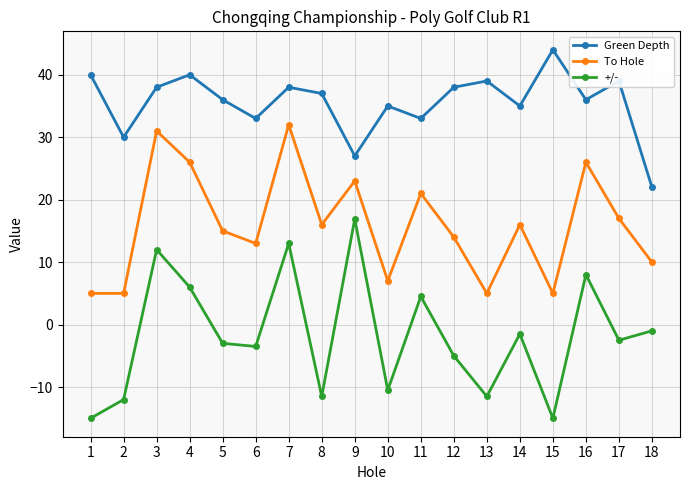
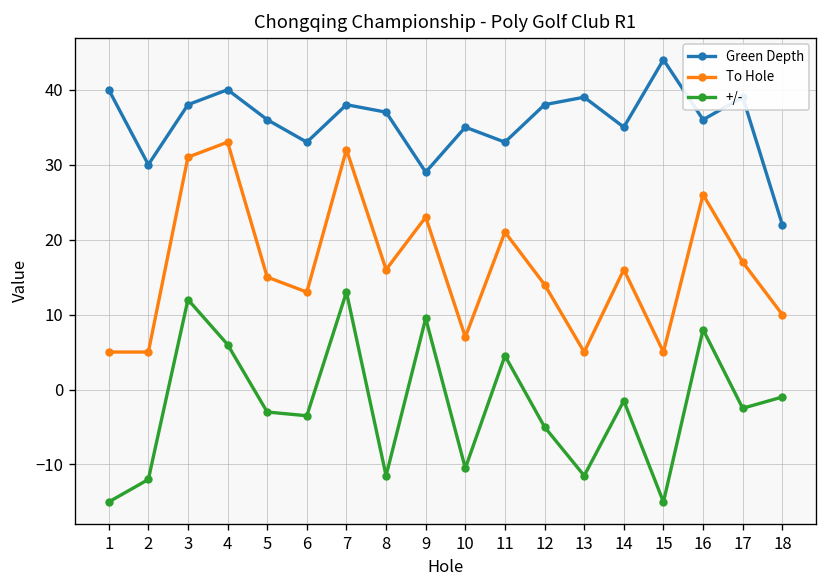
To Hole, 4: 26 -> 33
Green Depth, 9: 27 -> 29
+/-, 9: 17 -> 10
